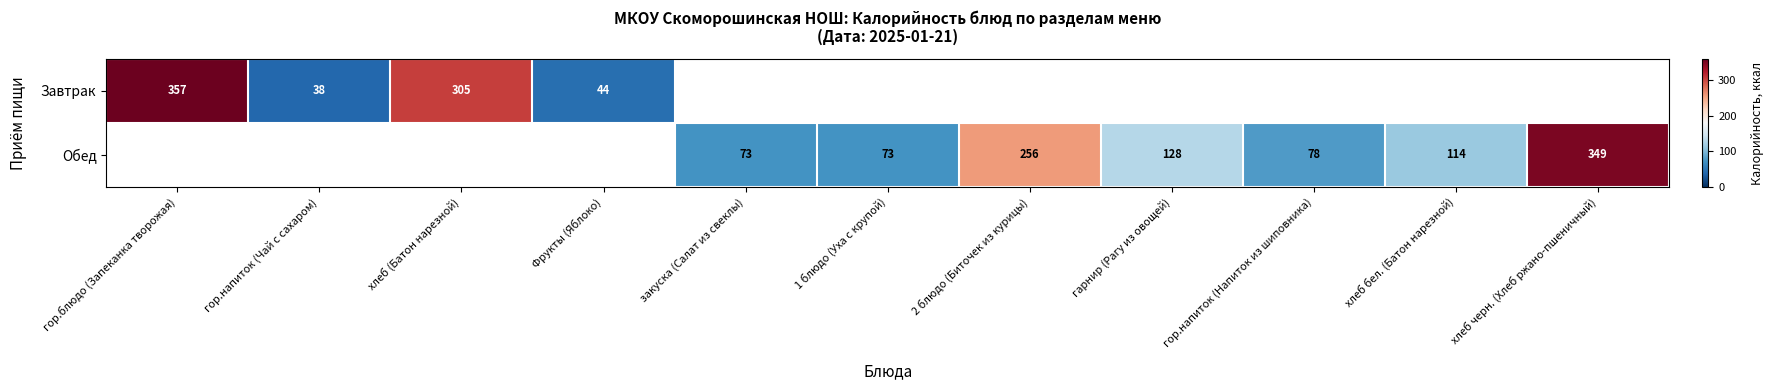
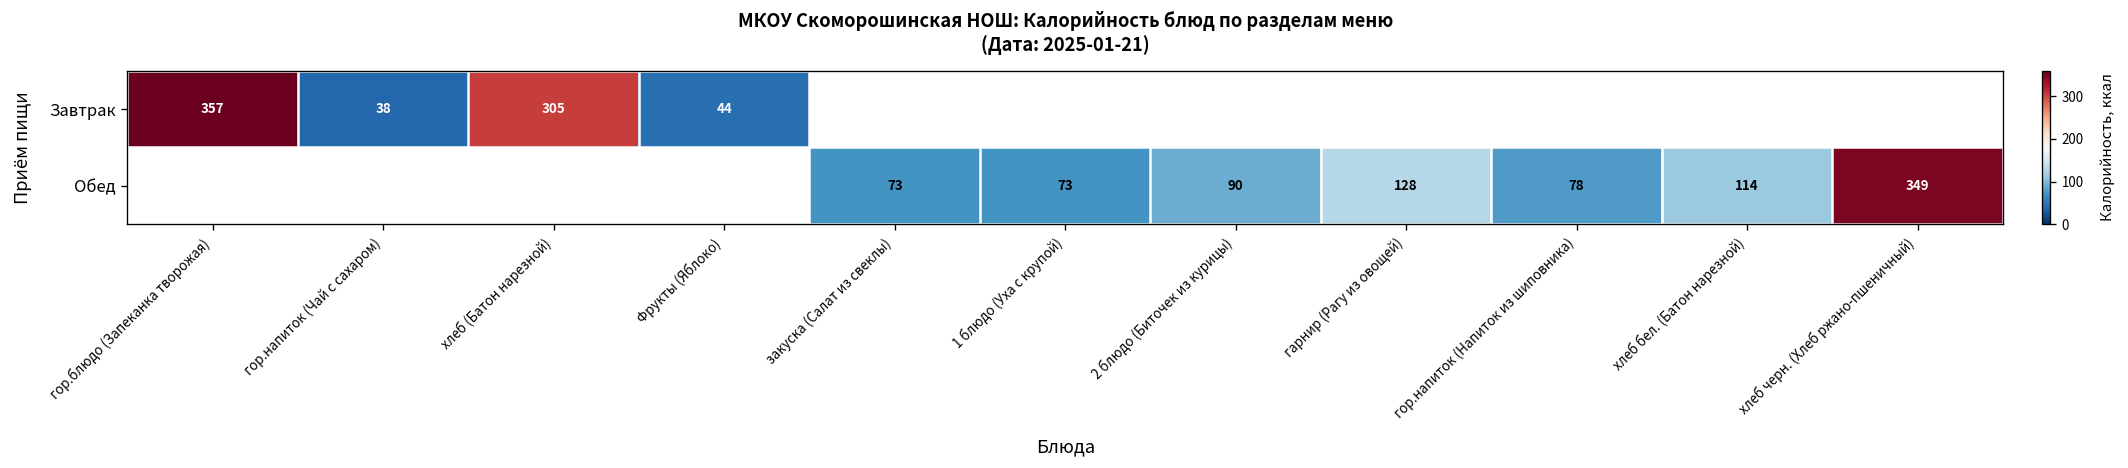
Обед, 2 блюдо (Биточек из курицы): 256 -> 90
